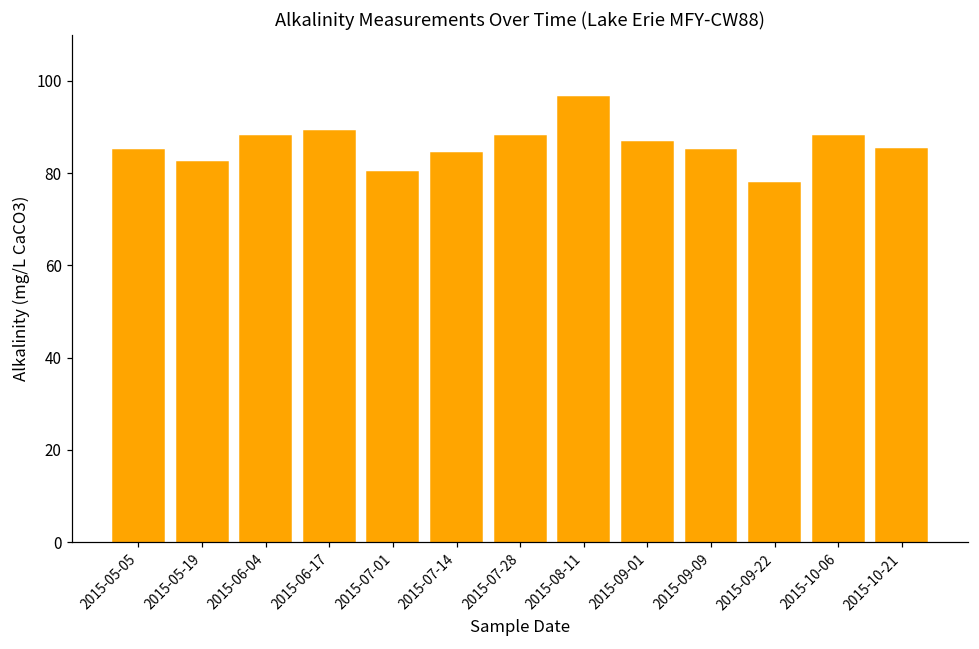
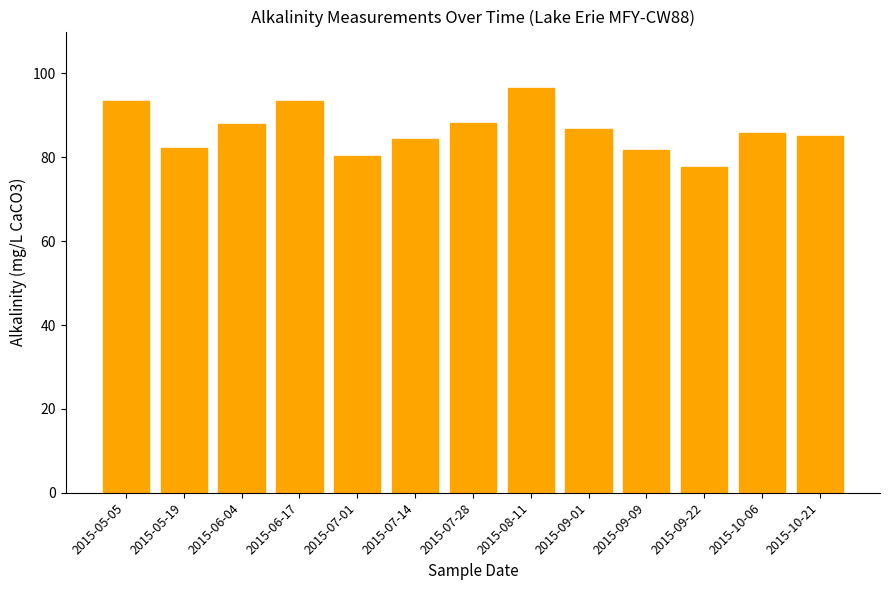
2015-05-05: 85 -> 94
2015-06-17: 89 -> 94
2015-09-09: 85 -> 82
2015-10-06: 88 -> 86
